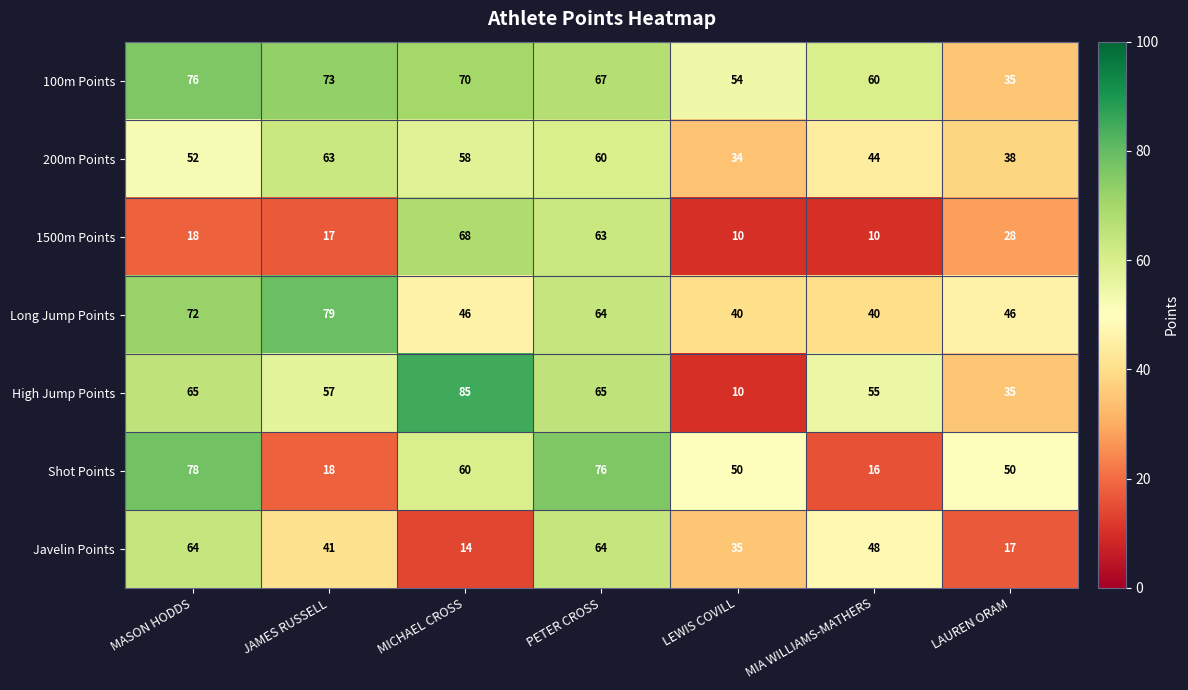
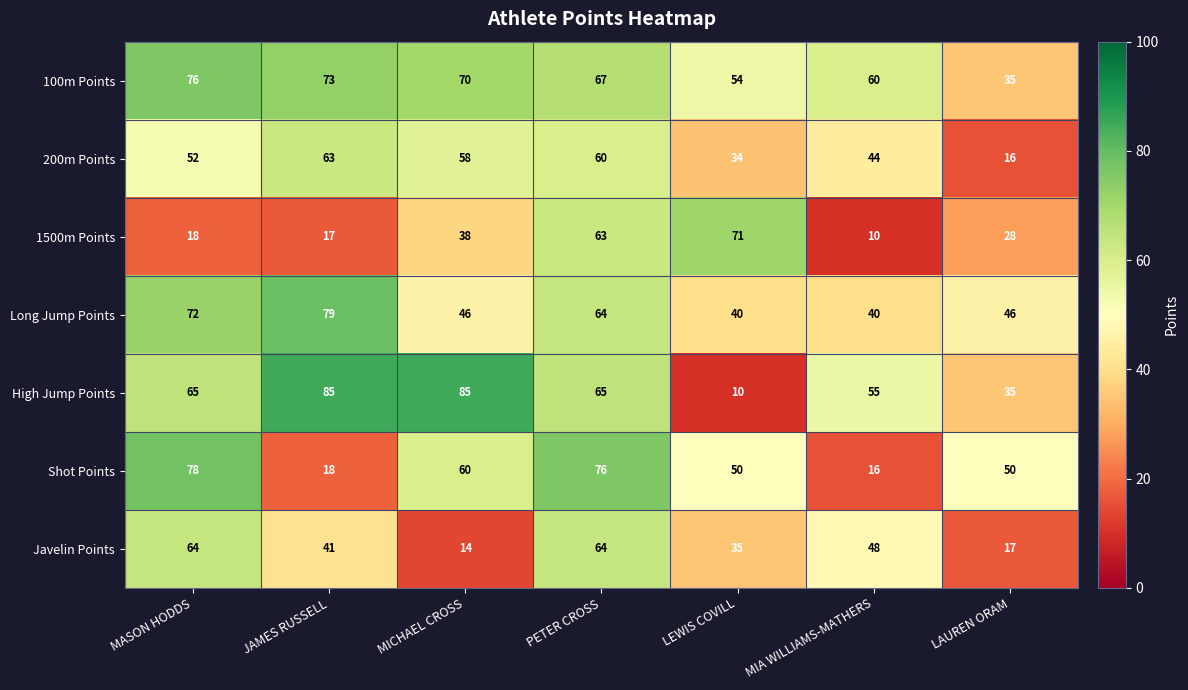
200m Points, LAUREN ORAM: 38 -> 16
1500m Points, MICHAEL CROSS: 68 -> 38
1500m Points, LEWIS COVILL: 10 -> 71
High Jump Points, JAMES RUSSELL: 57 -> 85
